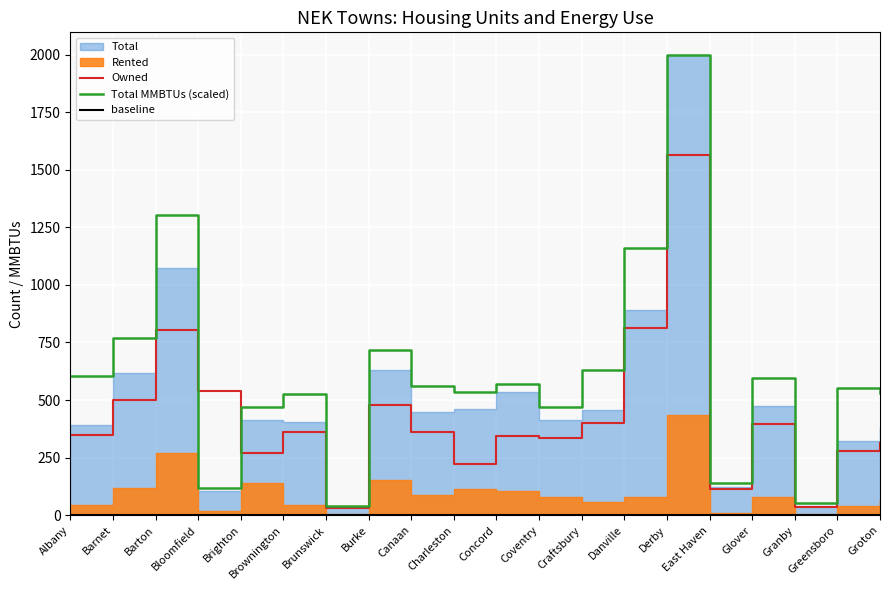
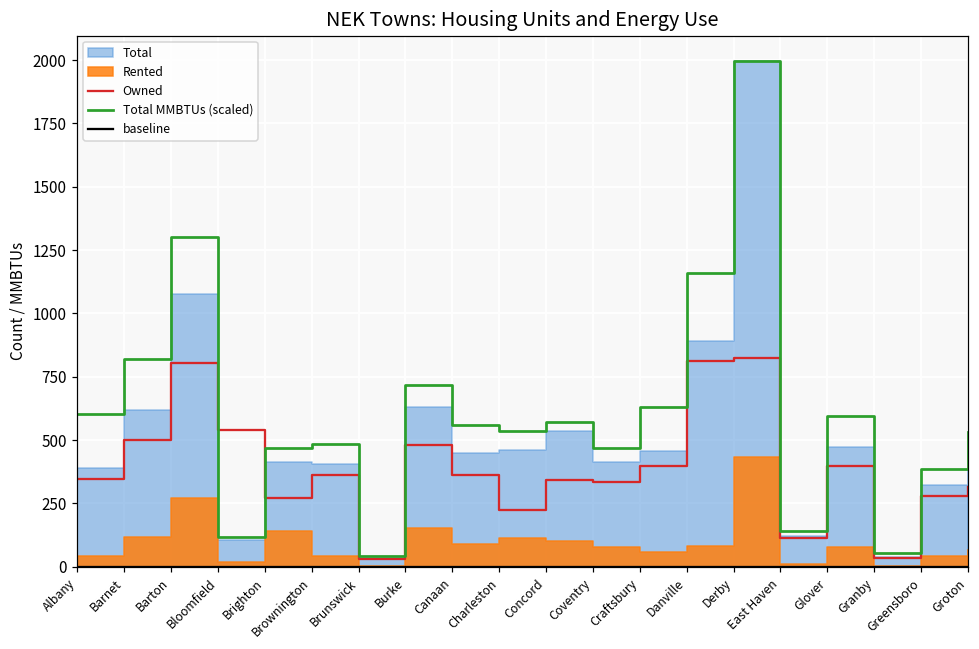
Total MMBTUs (scaled), Barnet: 770 -> 820
Total MMBTUs (scaled), Brownington: 530 -> 480
Owned, Derby: 1560 -> 830
Total MMBTUs (scaled), Greensboro: 550 -> 380
